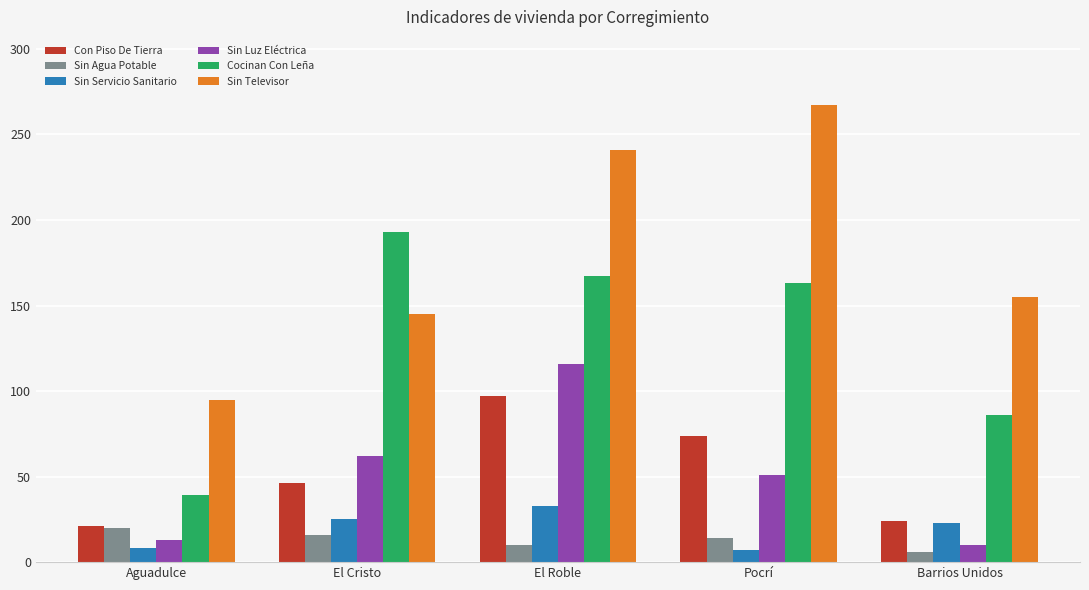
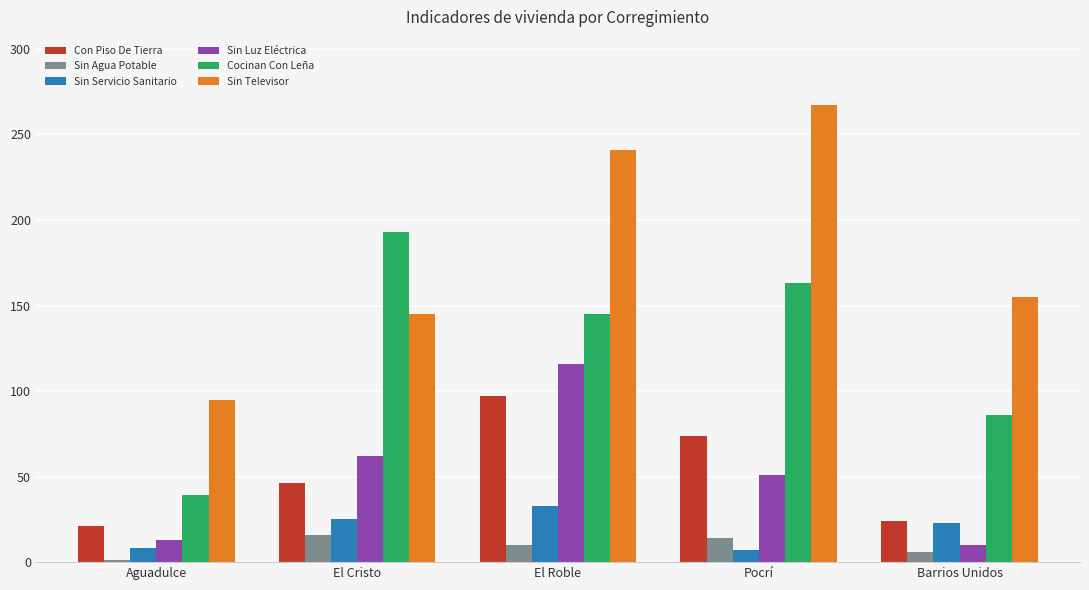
Sin Agua Potable, Aguadulce: 20 -> 1
Cocinan Con Leña, El Roble: 167 -> 145
